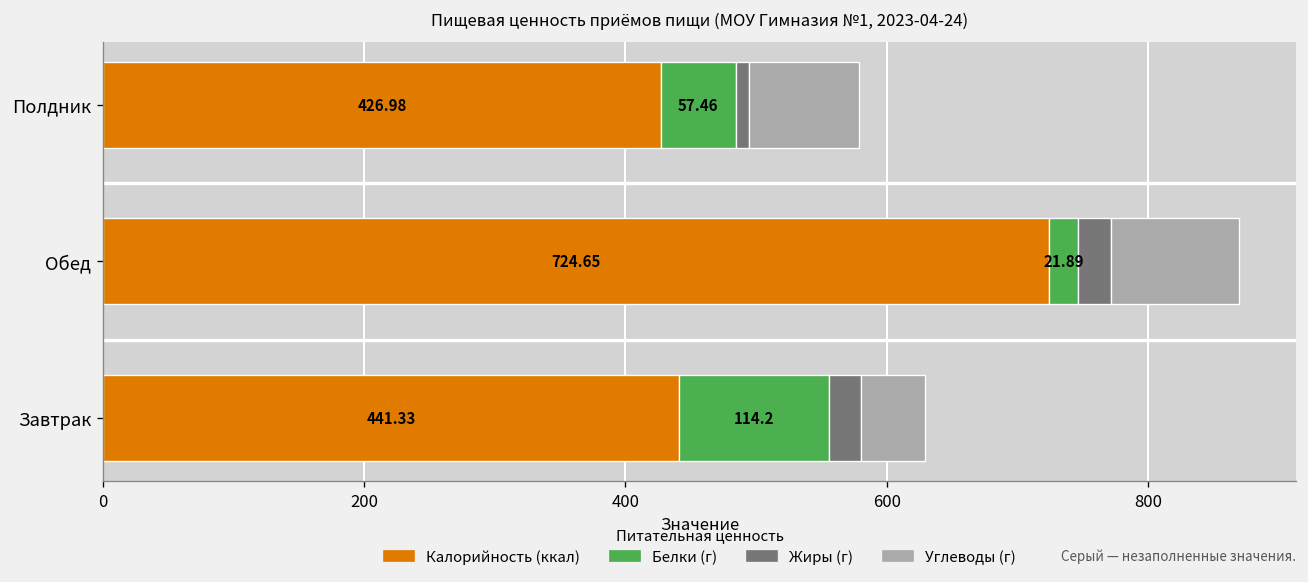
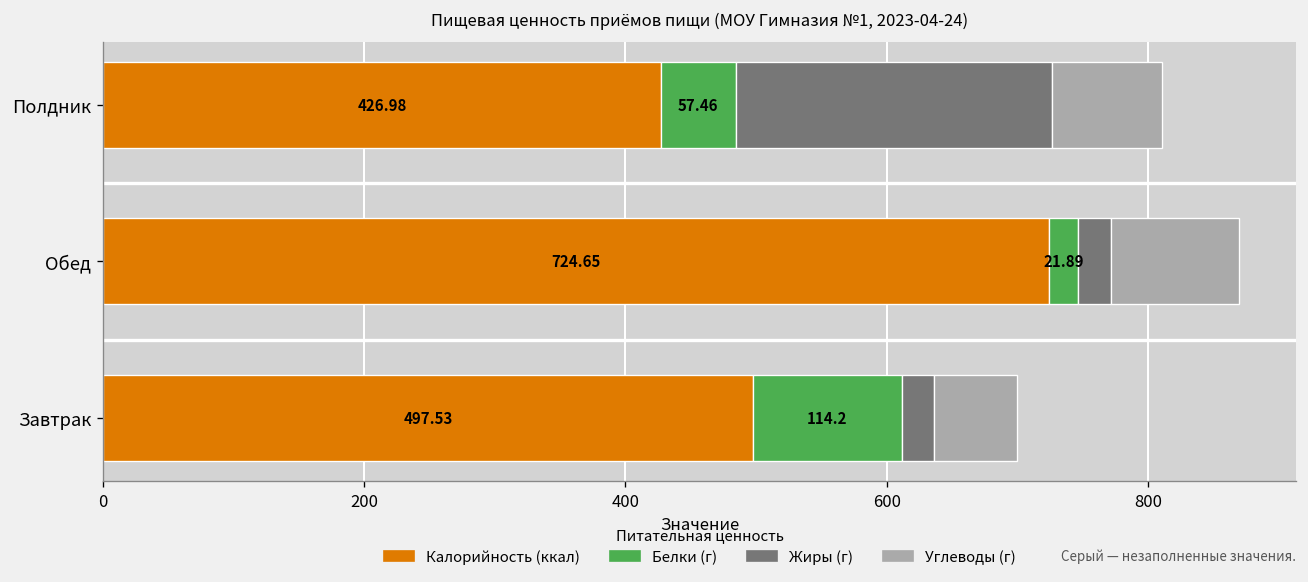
Жиры (г), Полдник: 10 -> 242
Калорийность (ккал), Завтрак: 441.33 -> 497.53
Углеводы (г), Завтрак: 49 -> 64
